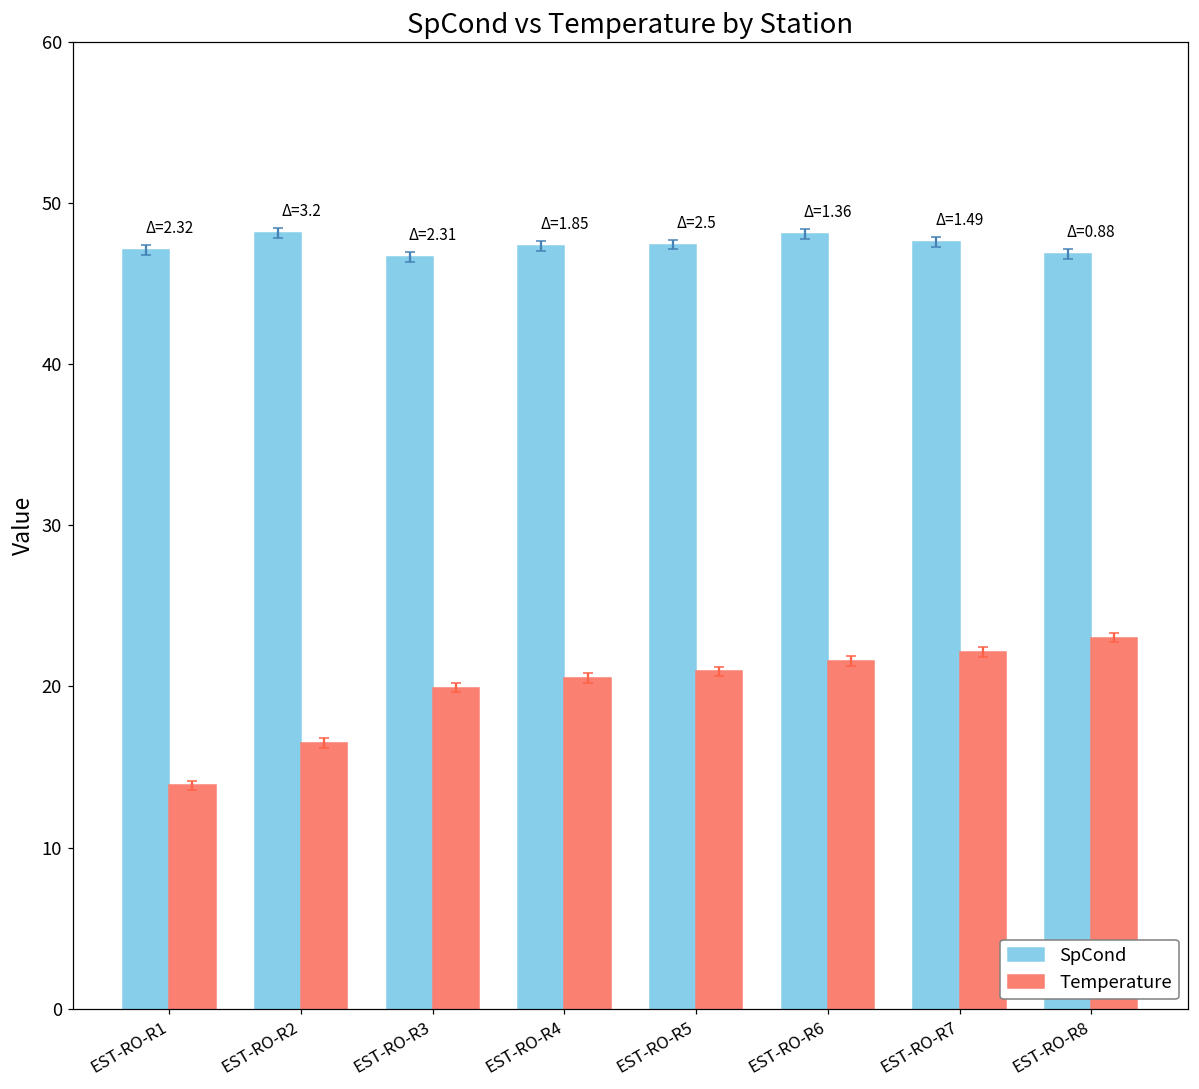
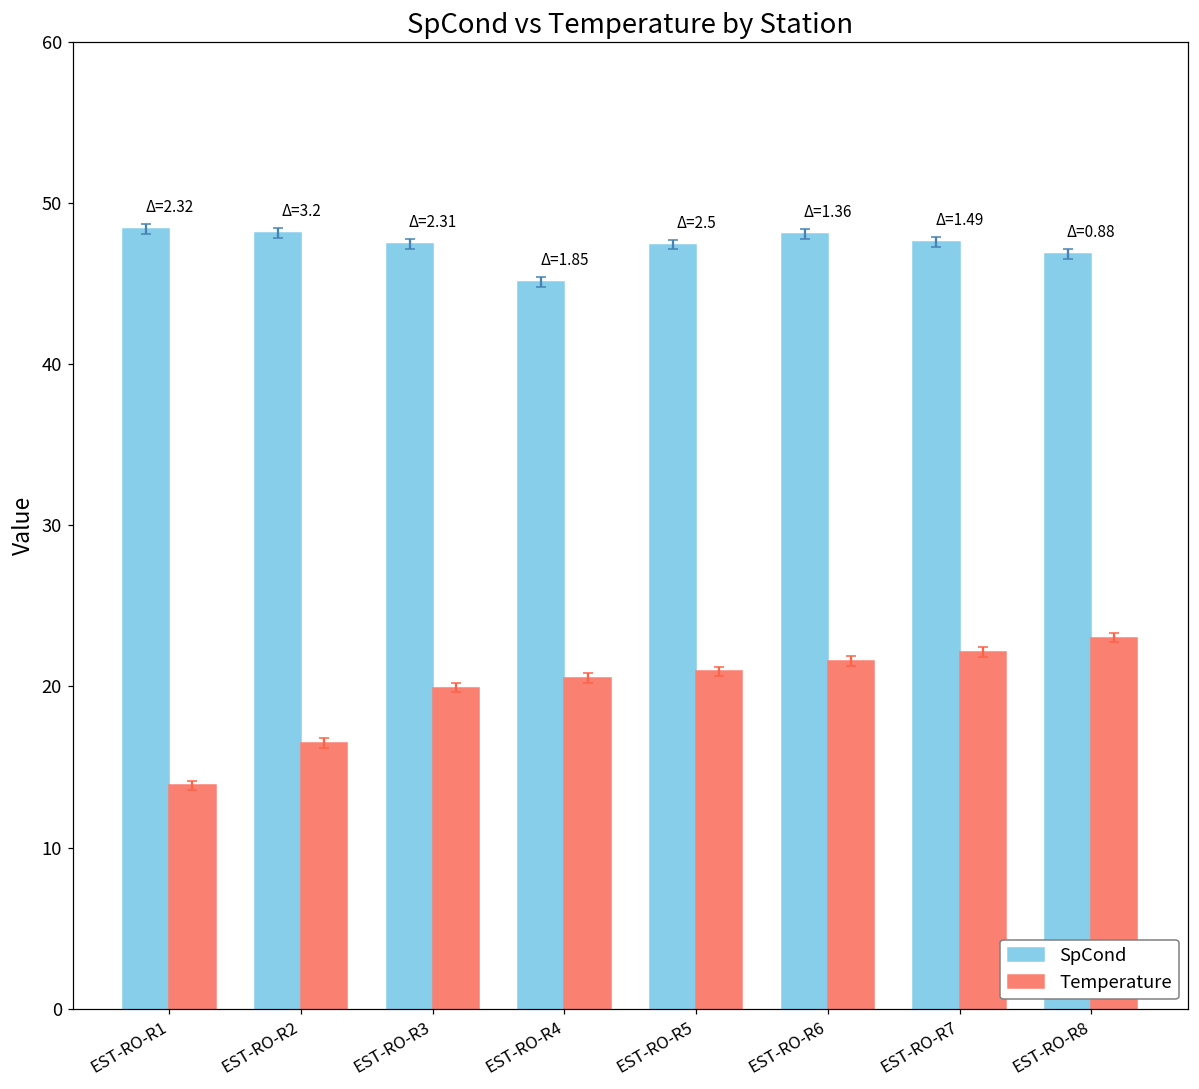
SpCond, EST-RO-R1: 47.1 -> 48.4
SpCond, EST-RO-R3: 46.7 -> 47.5
SpCond, EST-RO-R4: 47.4 -> 45.1
